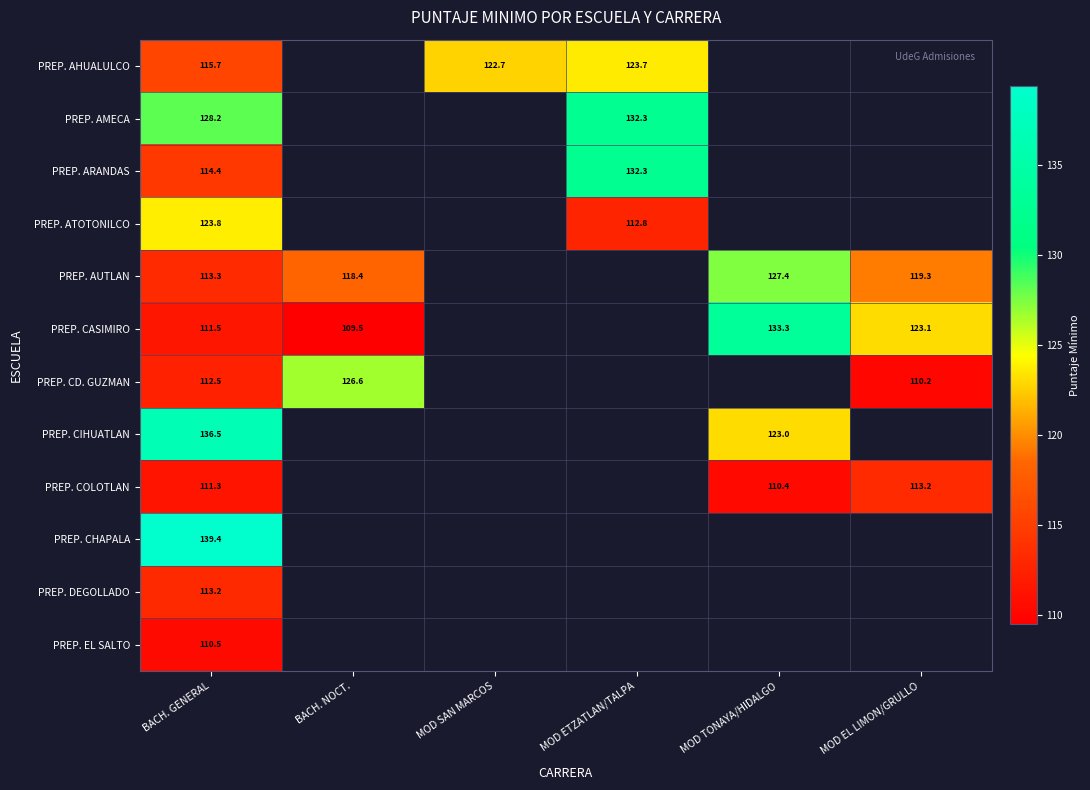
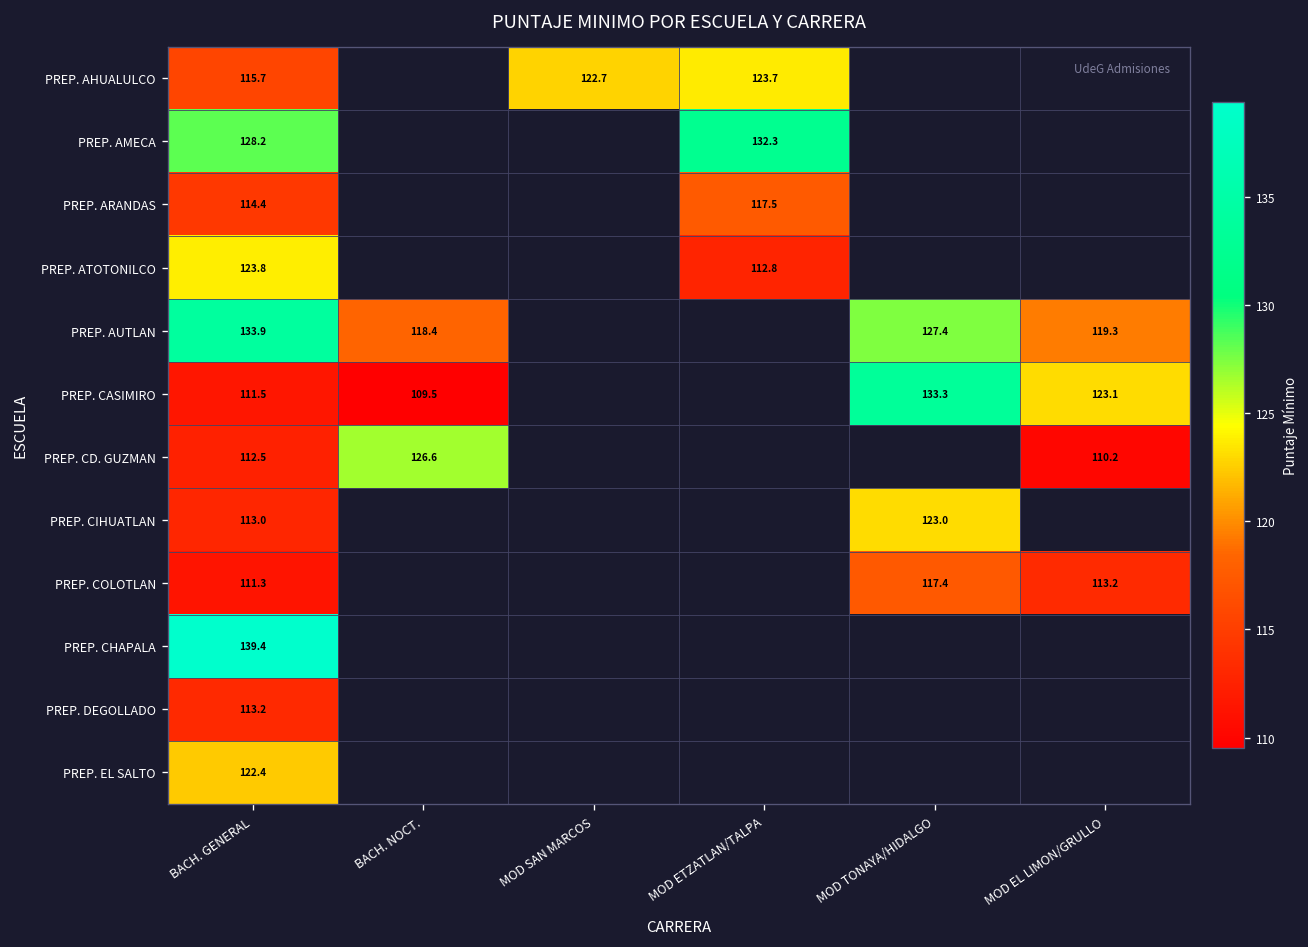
PREP. ARANDAS, MOD ETZATLAN/TALPA: 132.3 -> 117.5
PREP. AUTLAN, BACH. GENERAL: 113.3 -> 133.9
PREP. CIHUATLAN, BACH. GENERAL: 136.5 -> 113.0
PREP. COLOTLAN, MOD TONAYA/HIDALGO: 110.4 -> 117.4
PREP. EL SALTO, BACH. GENERAL: 110.5 -> 122.4
